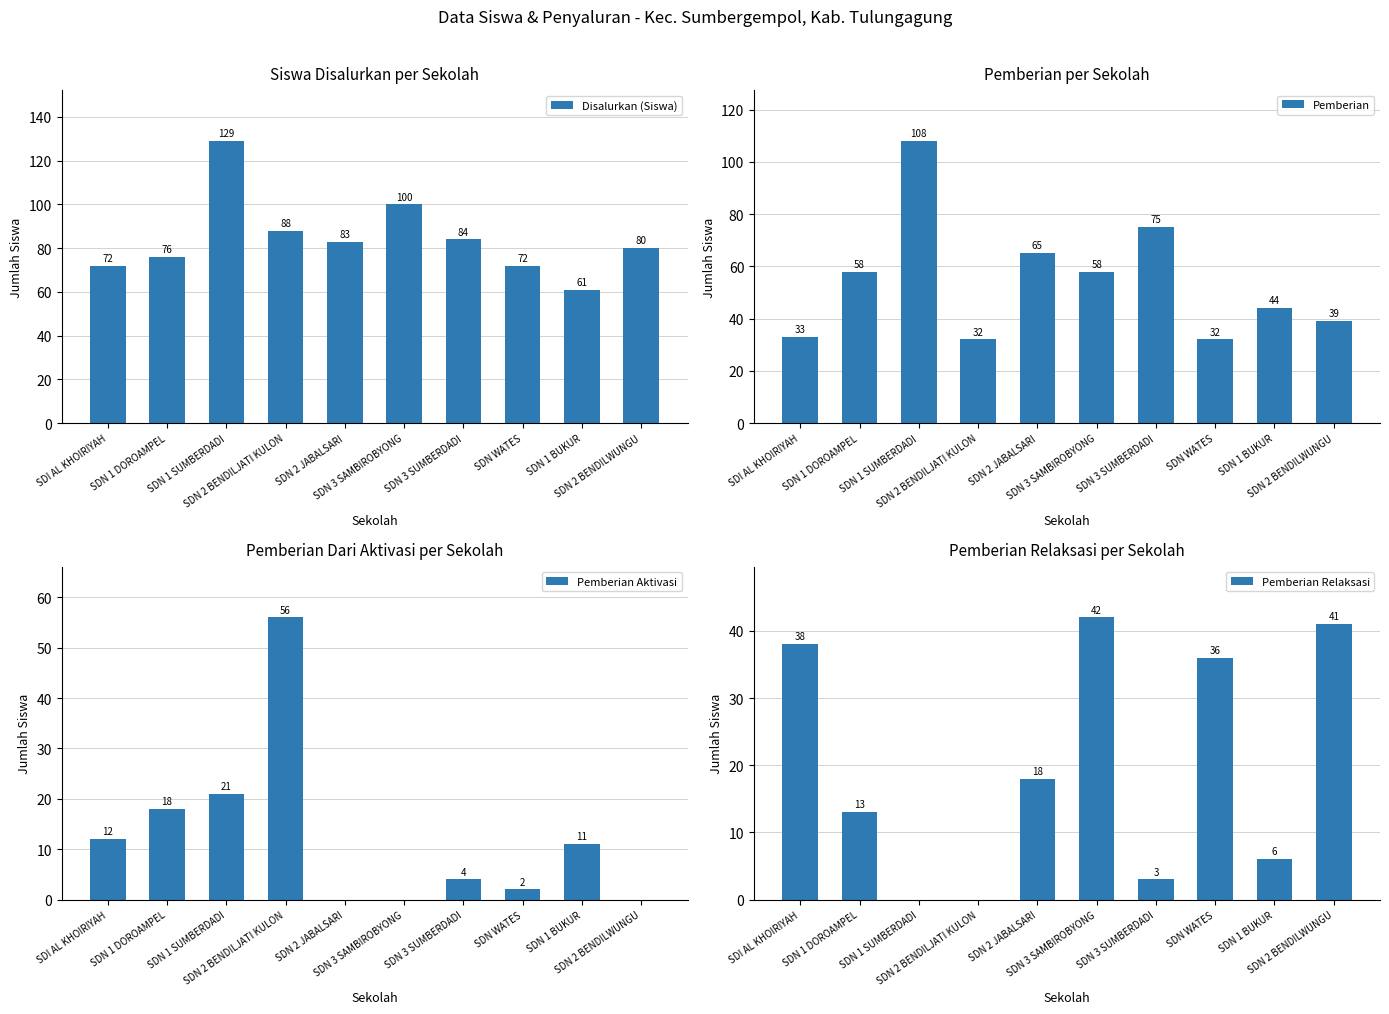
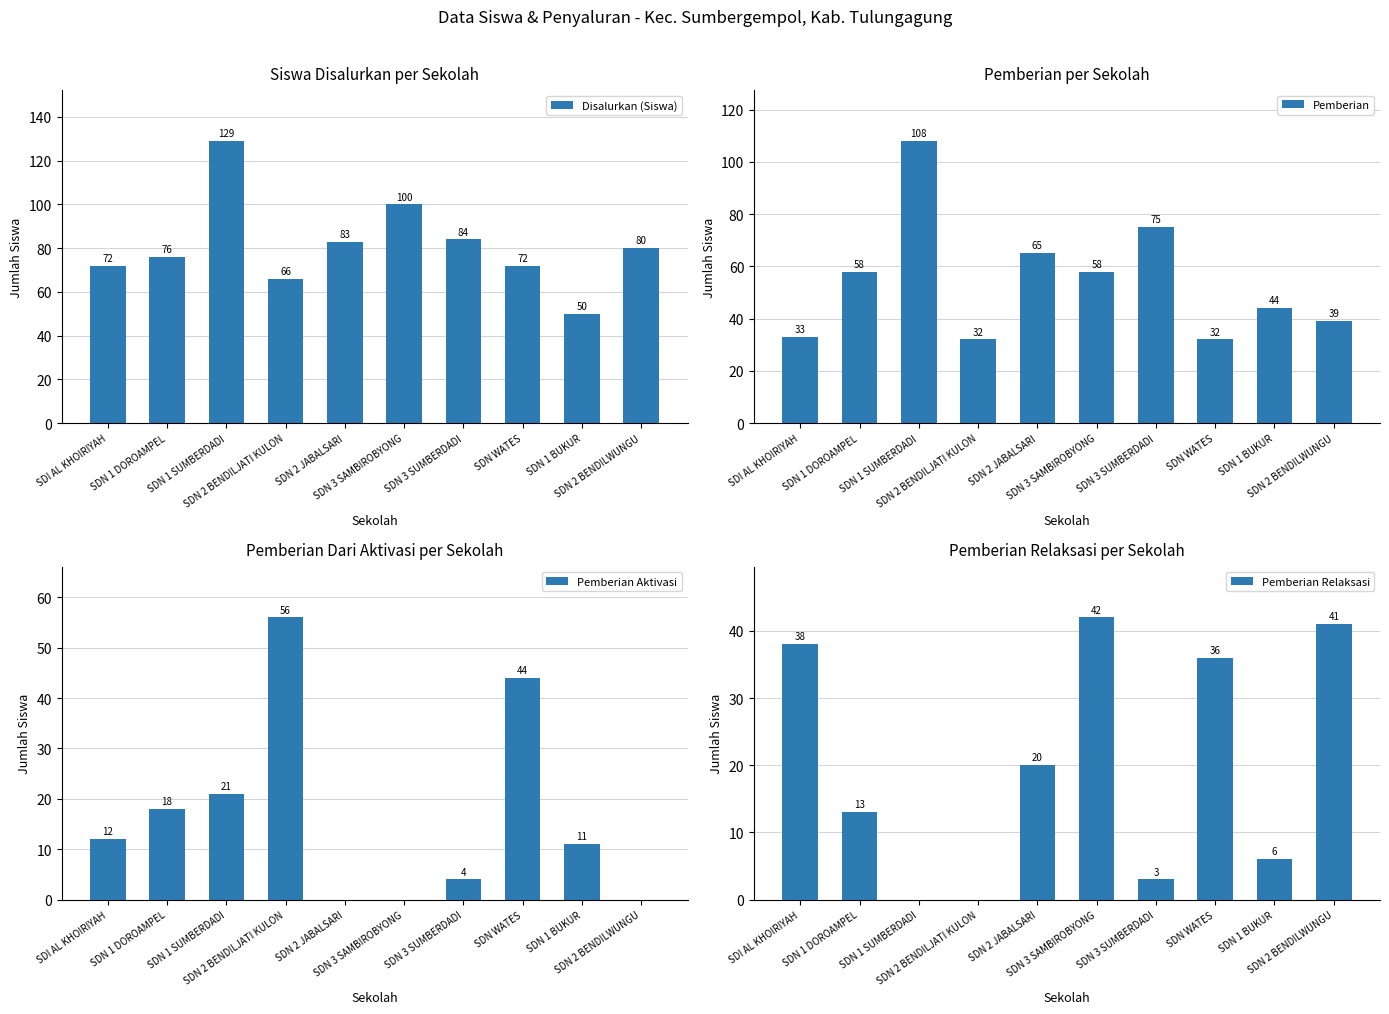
Siswa Disalurkan per Sekolah, SDN 2 BENDILJATI KULON: 88 -> 66
Siswa Disalurkan per Sekolah, SDN 1 BUKUR: 61 -> 50
Pemberian Dari Aktivasi per Sekolah, SDN WATES: 2 -> 44
Pemberian Relaksasi per Sekolah, SDN 2 JABALSARI: 18 -> 20
